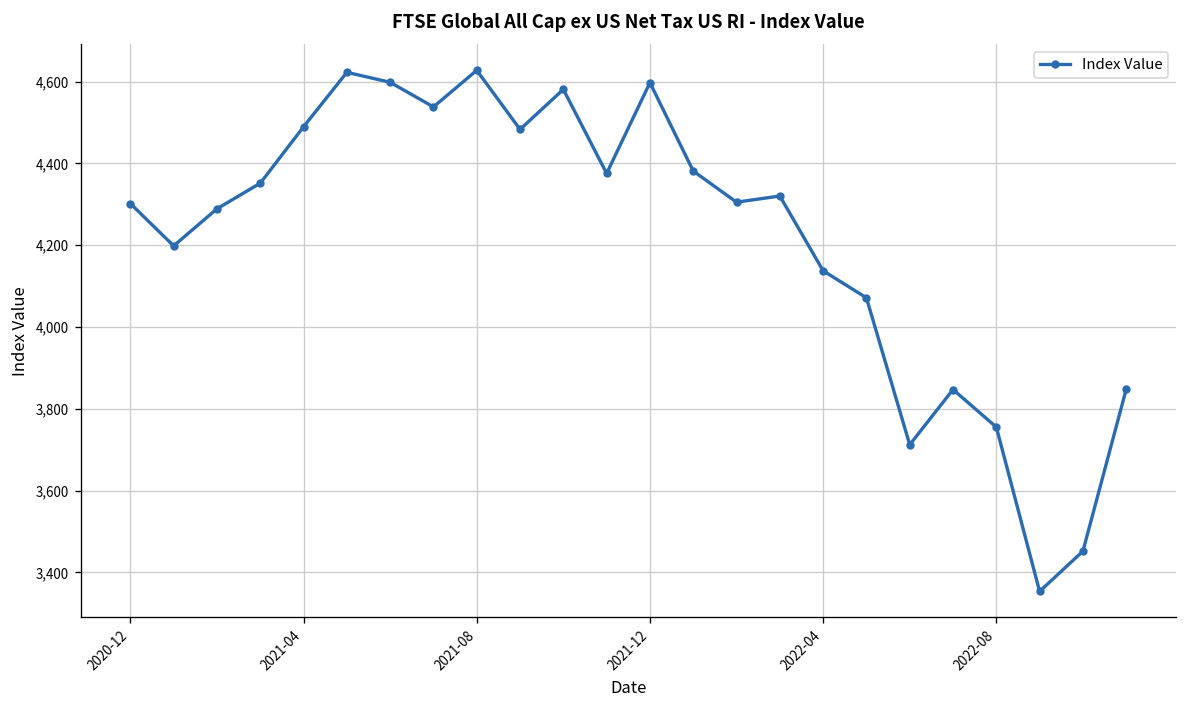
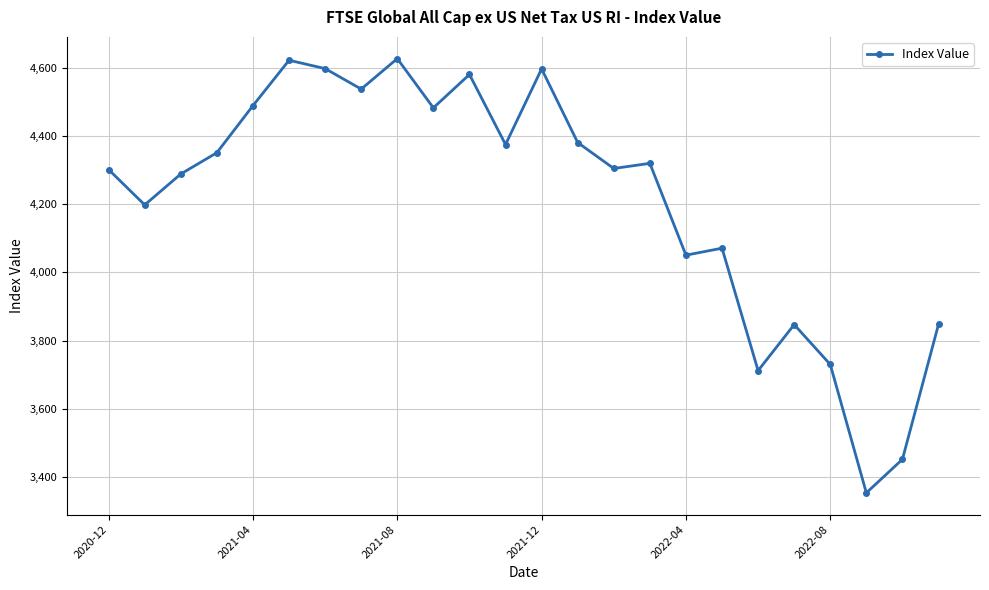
2022-04: 4,140 -> 4,050
2022-08: 3,760 -> 3,730
